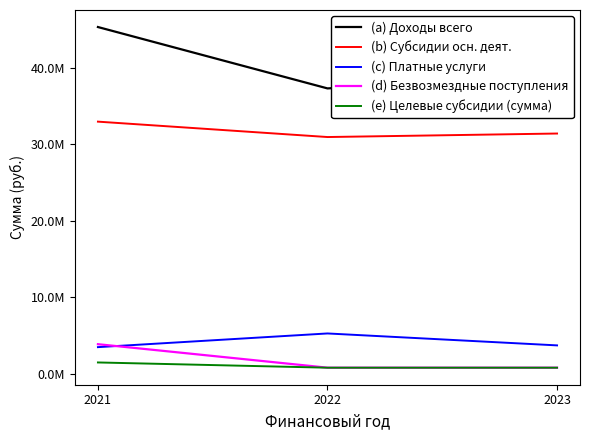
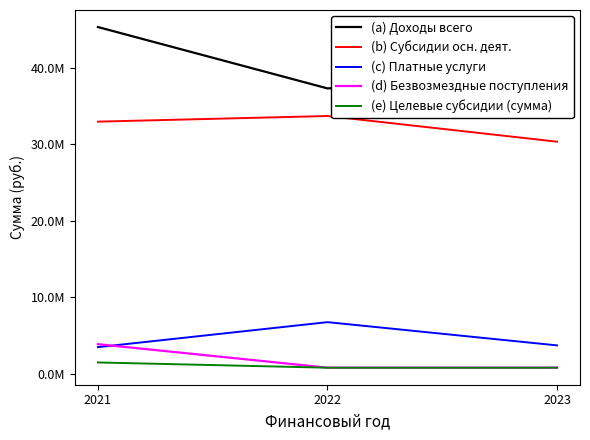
(b) Субсидии осн. деят., 2022: 31000000 -> 34000000
(c) Платные услуги, 2022: 5000000 -> 7000000
(b) Субсидии осн. деят., 2023: 31000000 -> 30000000
